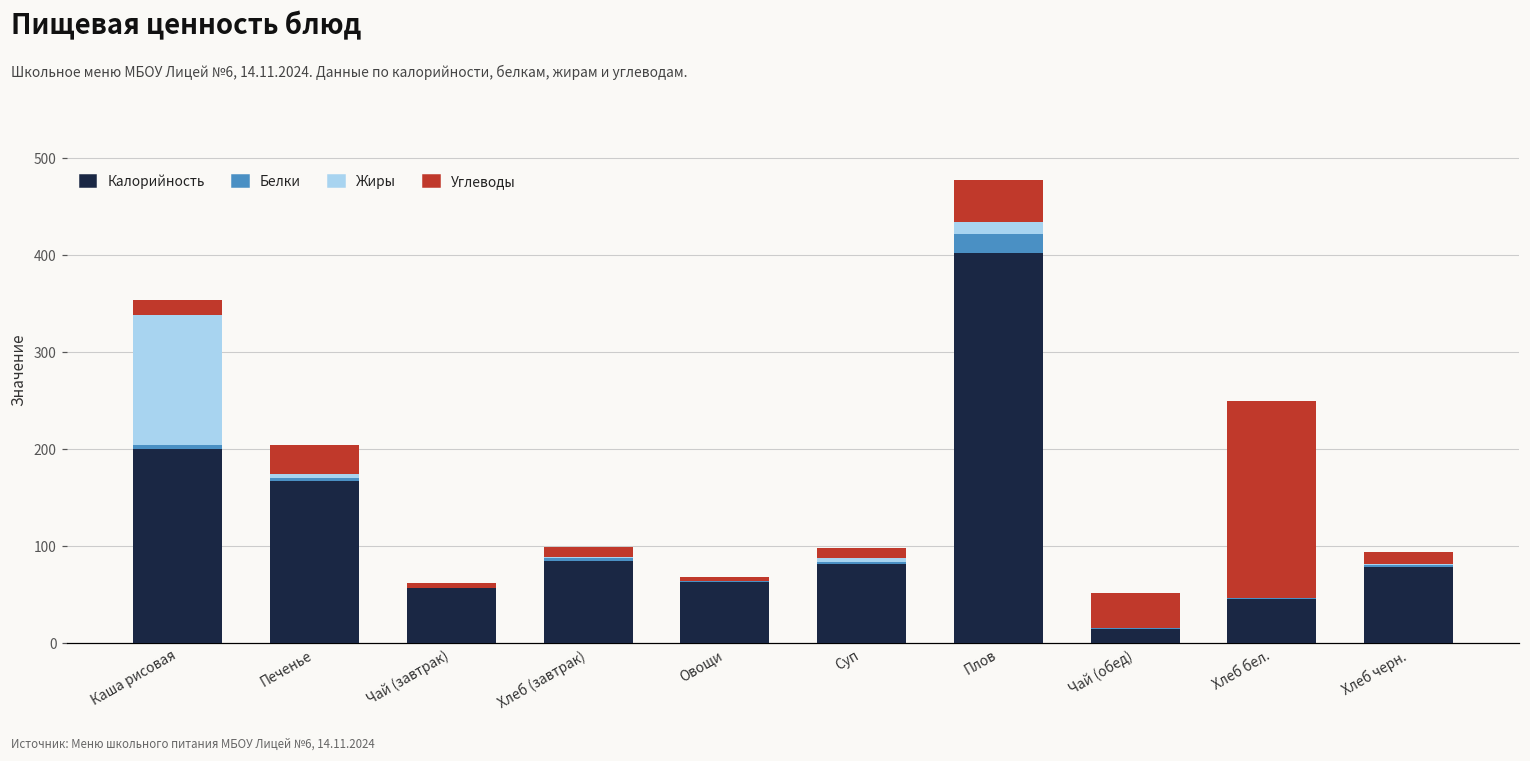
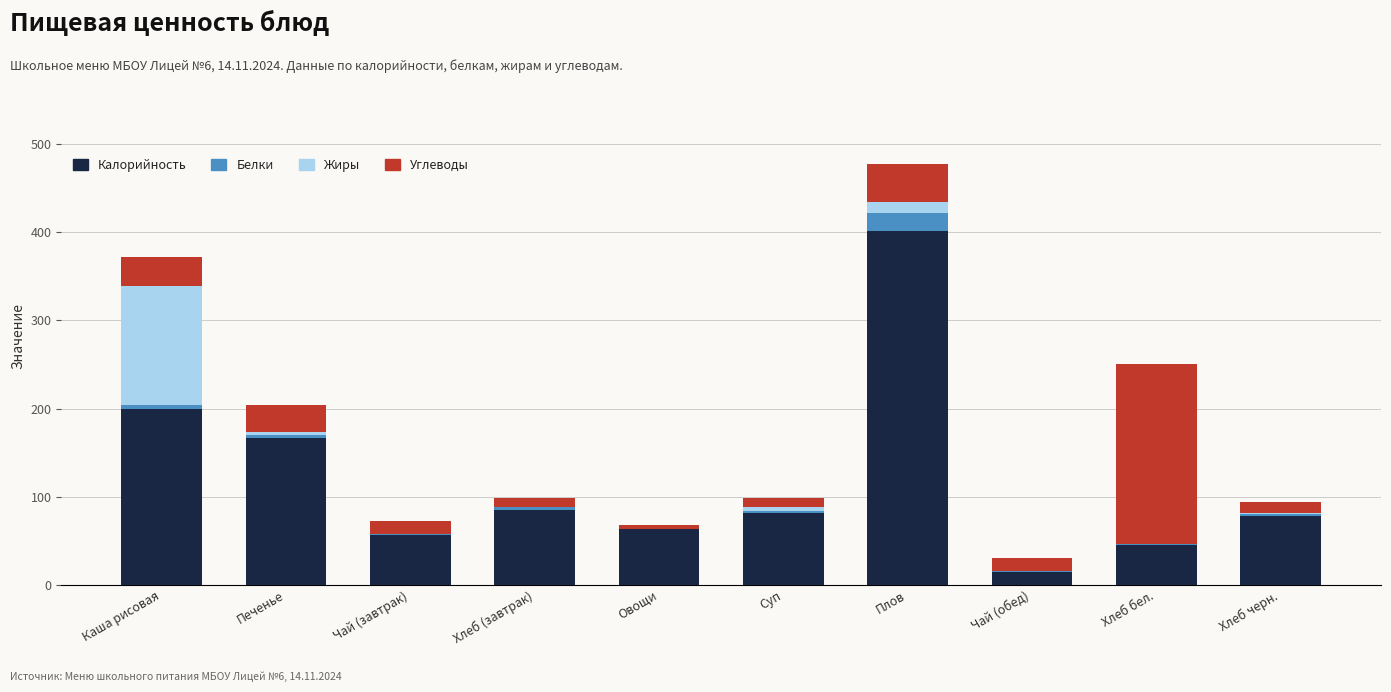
Углеводы, Каша рисовая: 20 -> 30
Углеводы, Чай (завтрак): 10 -> 20
Углеводы, Чай (обед): 40 -> 20
